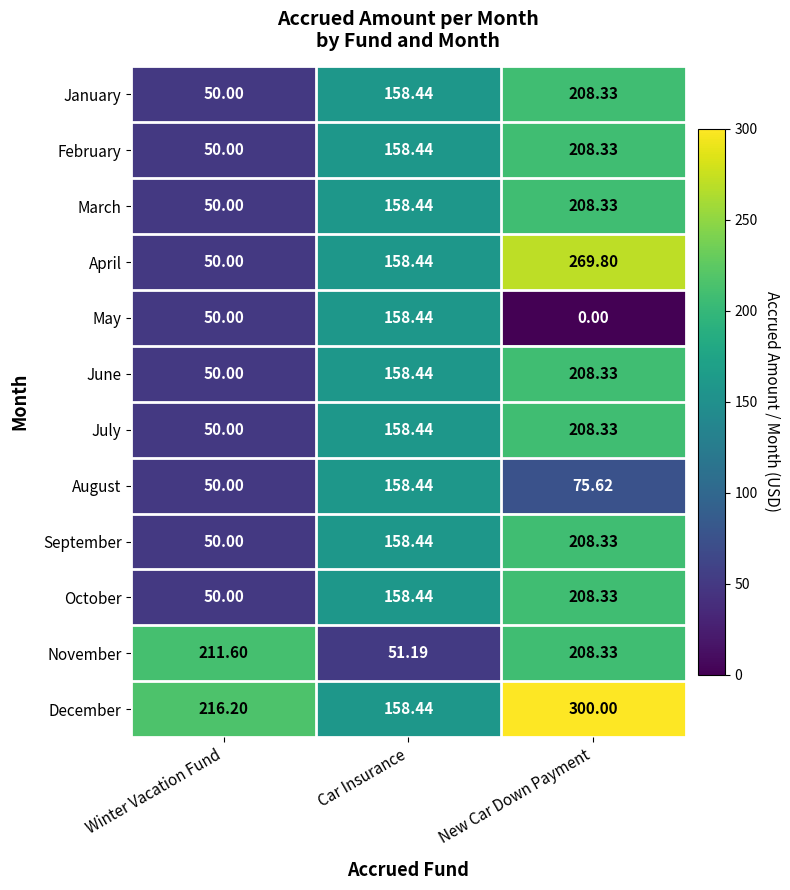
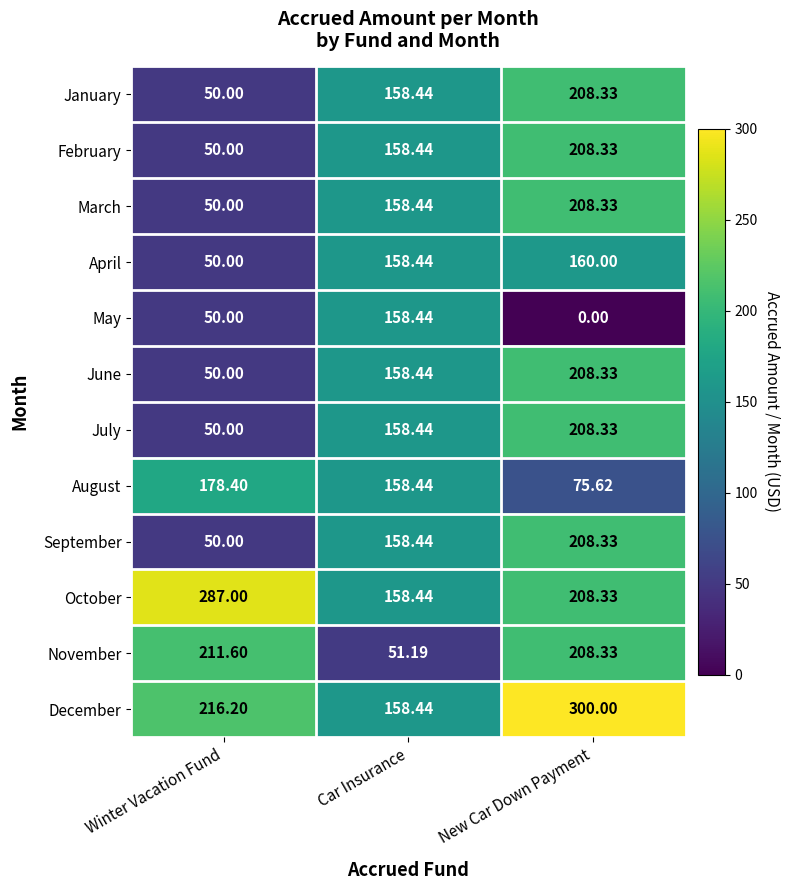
April, New Car Down Payment: 269.80 -> 160.00
August, Winter Vacation Fund: 50.00 -> 178.40
October, Winter Vacation Fund: 50.00 -> 287.00
